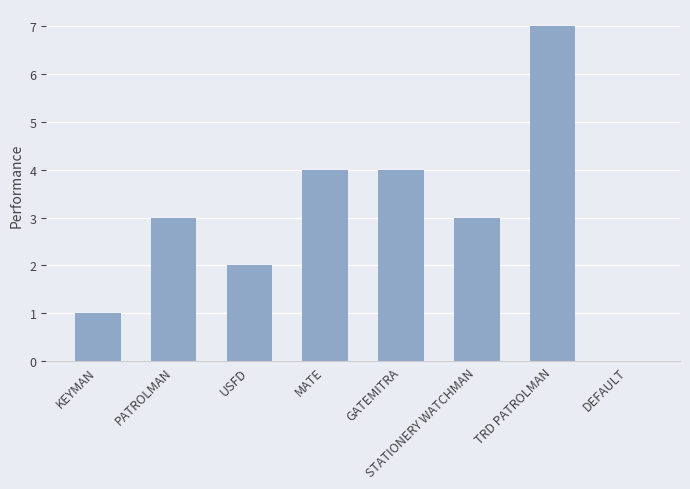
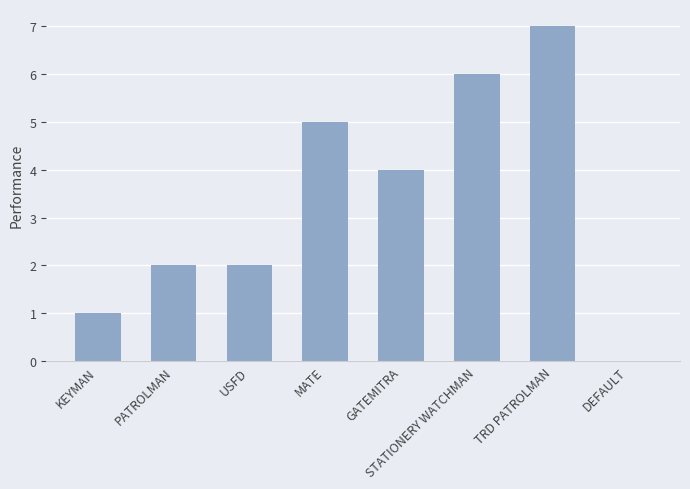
PATROLMAN: 3 -> 2
MATE: 4 -> 5
STATIONERY WATCHMAN: 3 -> 6
